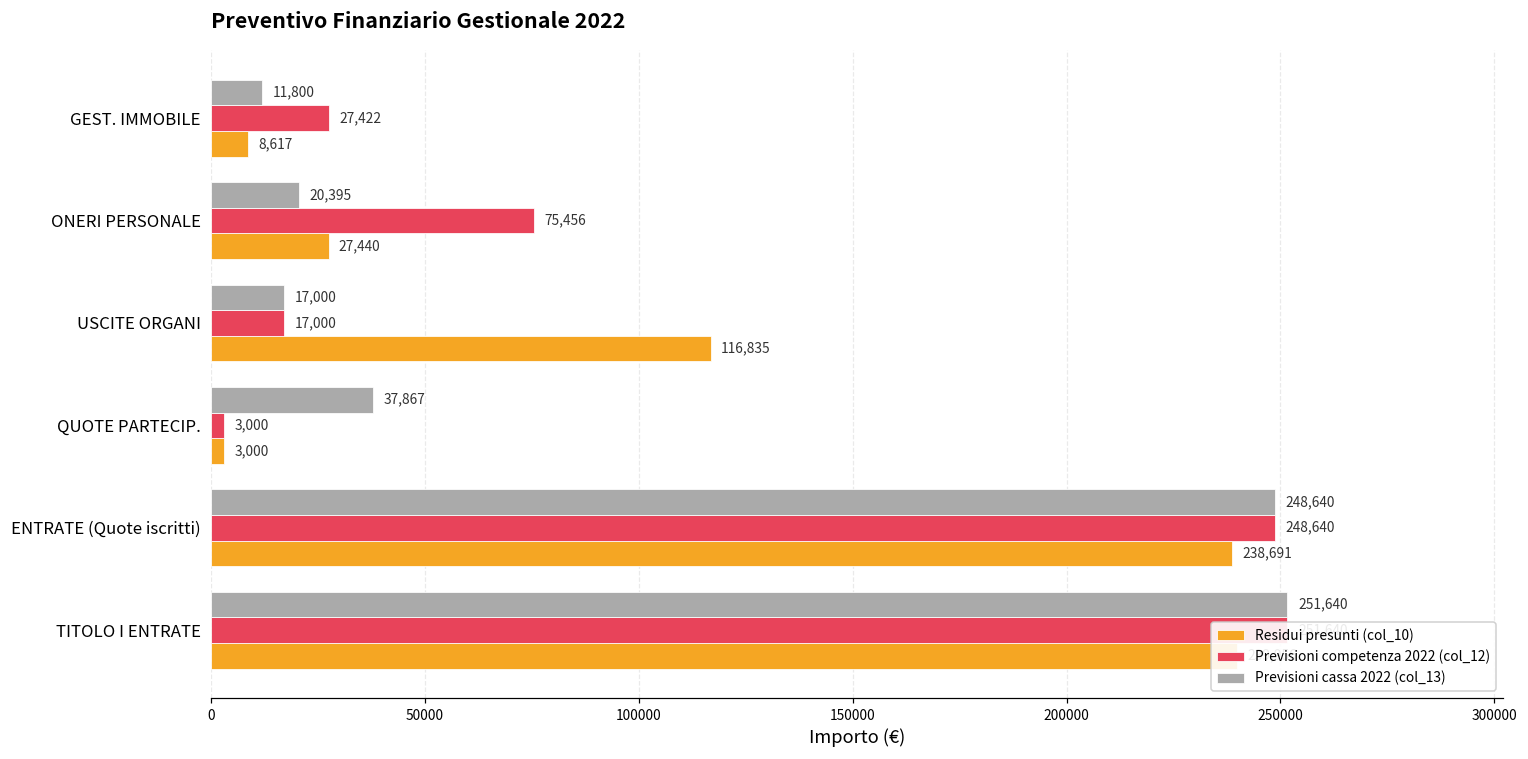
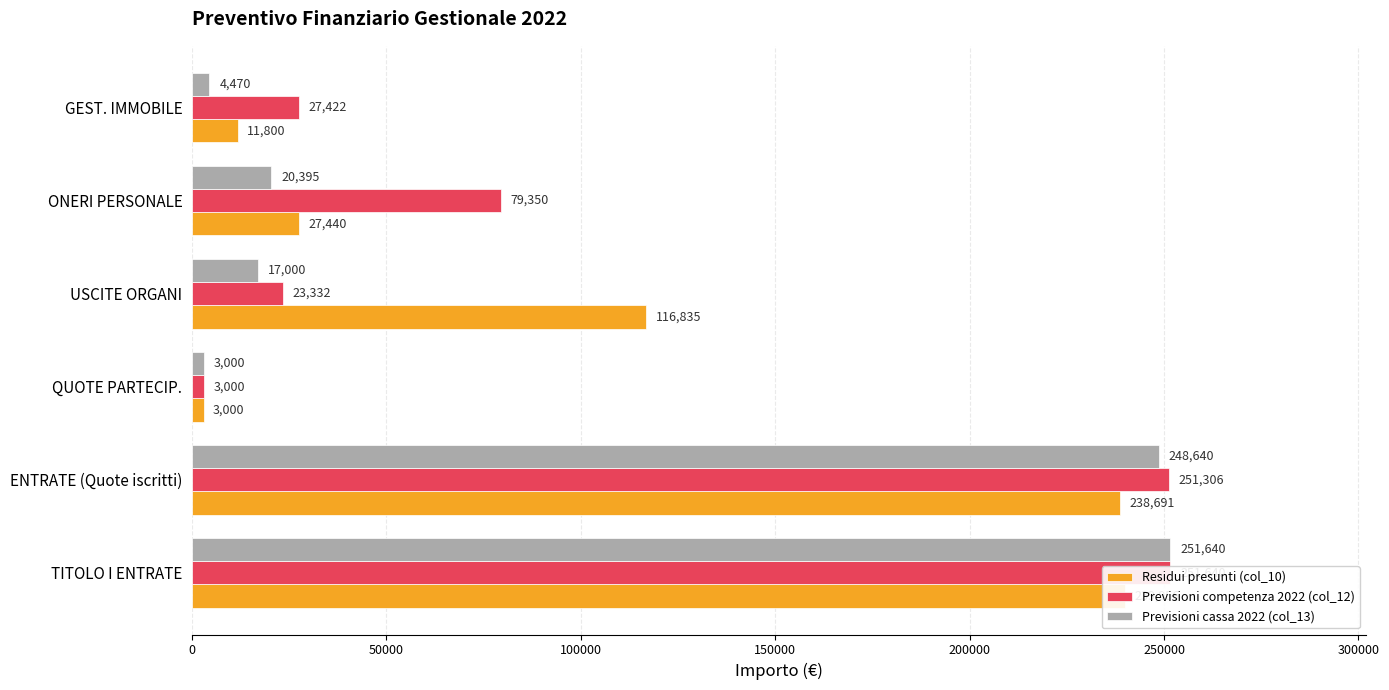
Previsioni cassa 2022 (col_13), GEST. IMMOBILE: 11,800 -> 4,470
Residui presunti (col_10), GEST. IMMOBILE: 8,617 -> 11,800
Previsioni competenza 2022 (col_12), ONERI PERSONALE: 75,456 -> 79,350
Previsioni competenza 2022 (col_12), USCITE ORGANI: 17,000 -> 23,332
Previsioni cassa 2022 (col_13), QUOTE PARTECIP.: 37,867 -> 3,000
Previsioni competenza 2022 (col_12), ENTRATE (Quote iscritti): 248,640 -> 251,306
